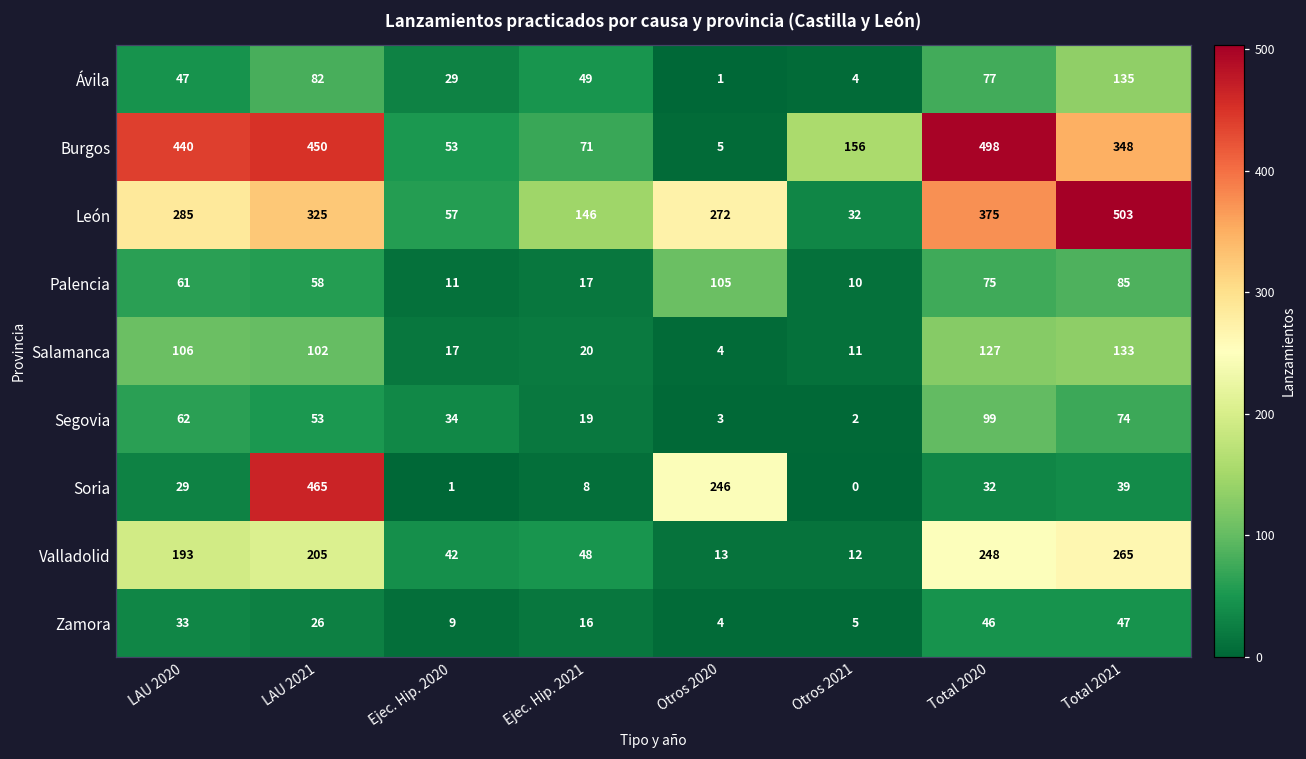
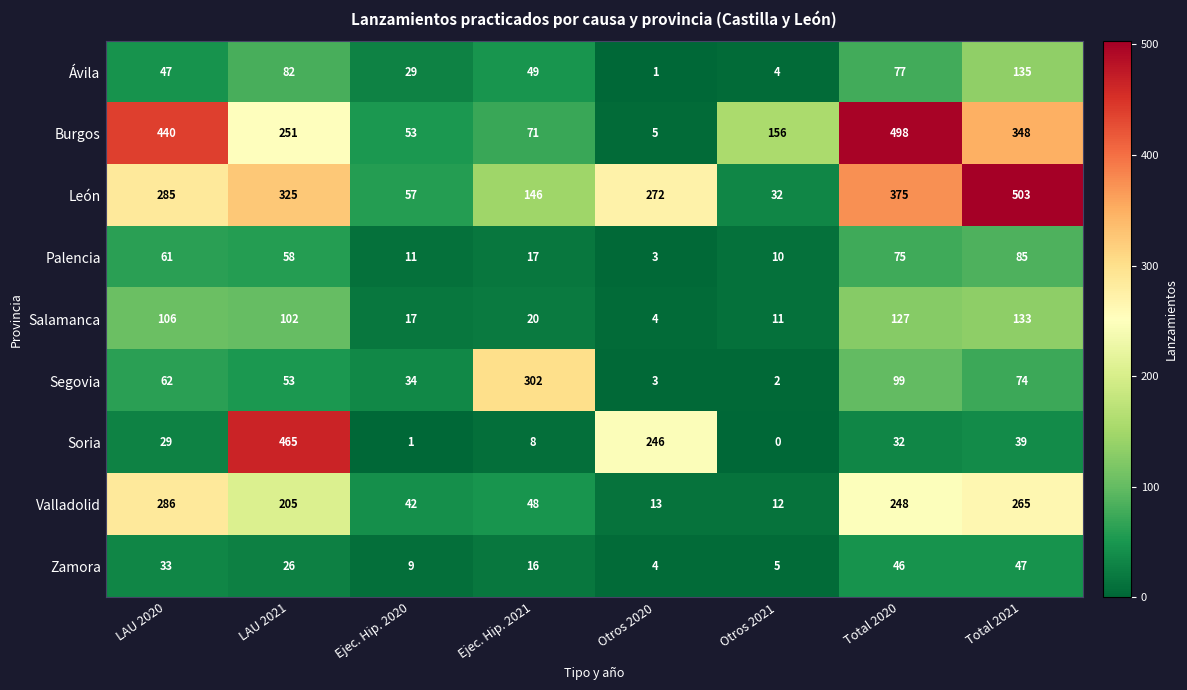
Burgos, LAU 2021: 450 -> 251
Palencia, Otros 2020: 105 -> 3
Segovia, Ejec. Hip. 2021: 19 -> 302
Valladolid, LAU 2020: 193 -> 286
